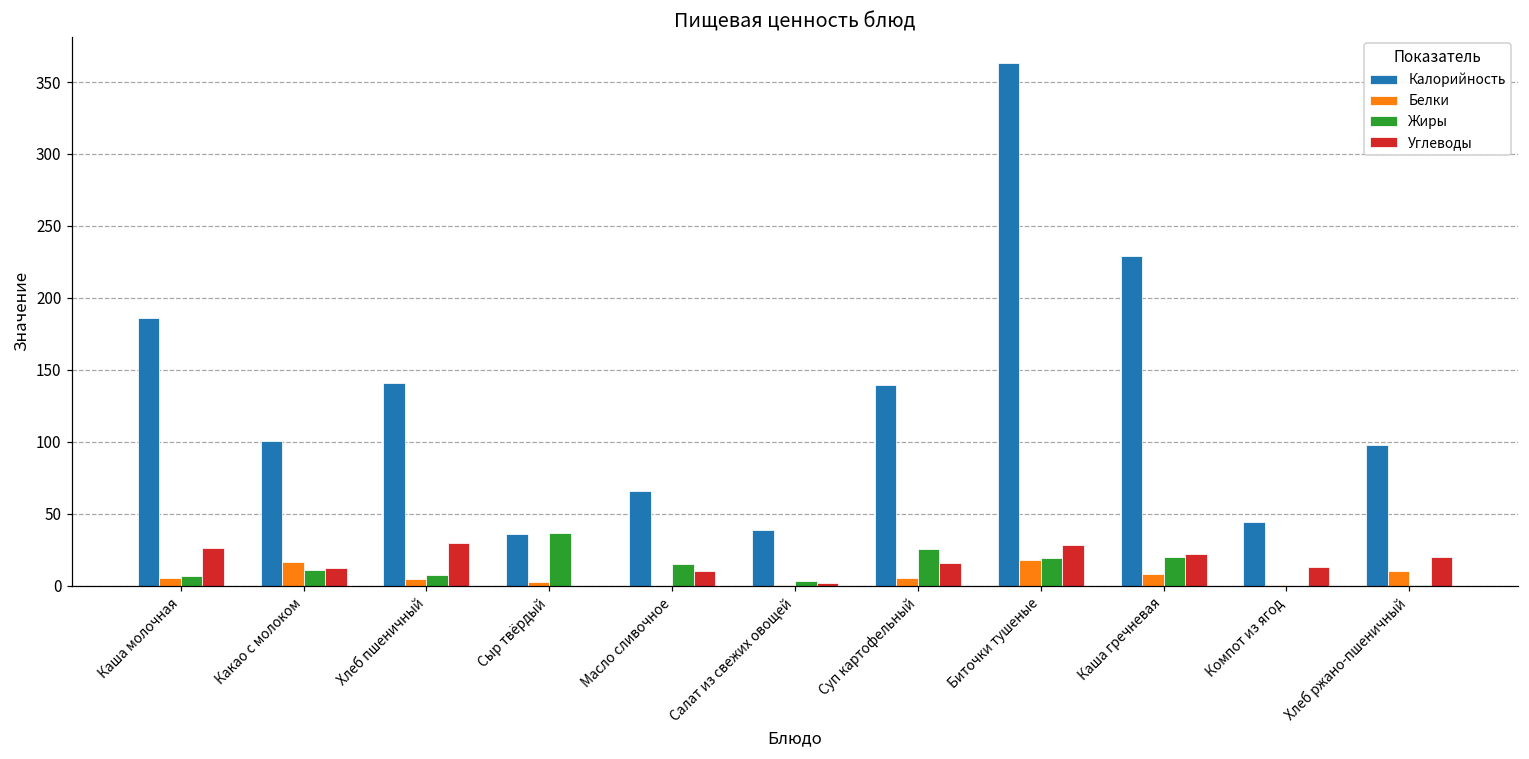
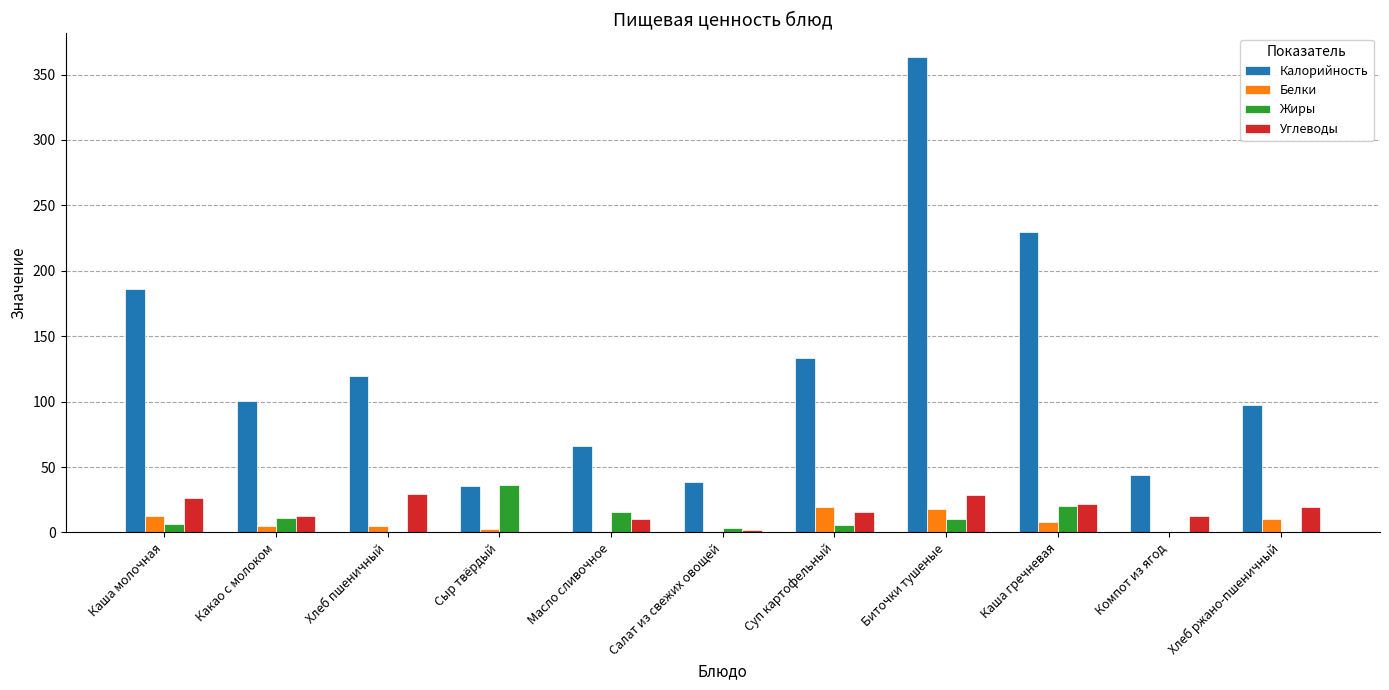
Белки, Каша молочная: 6 -> 12
Белки, Какао с молоком: 16 -> 5
Калорийность, Хлеб пшеничный: 141 -> 120
Жиры, Хлеб пшеничный: 8 -> 1
Калорийность, Суп картофельный: 140 -> 133
Белки, Суп картофельный: 5 -> 20
Жиры, Суп картофельный: 25 -> 6
Жиры, Биточки тушеные: 20 -> 10
